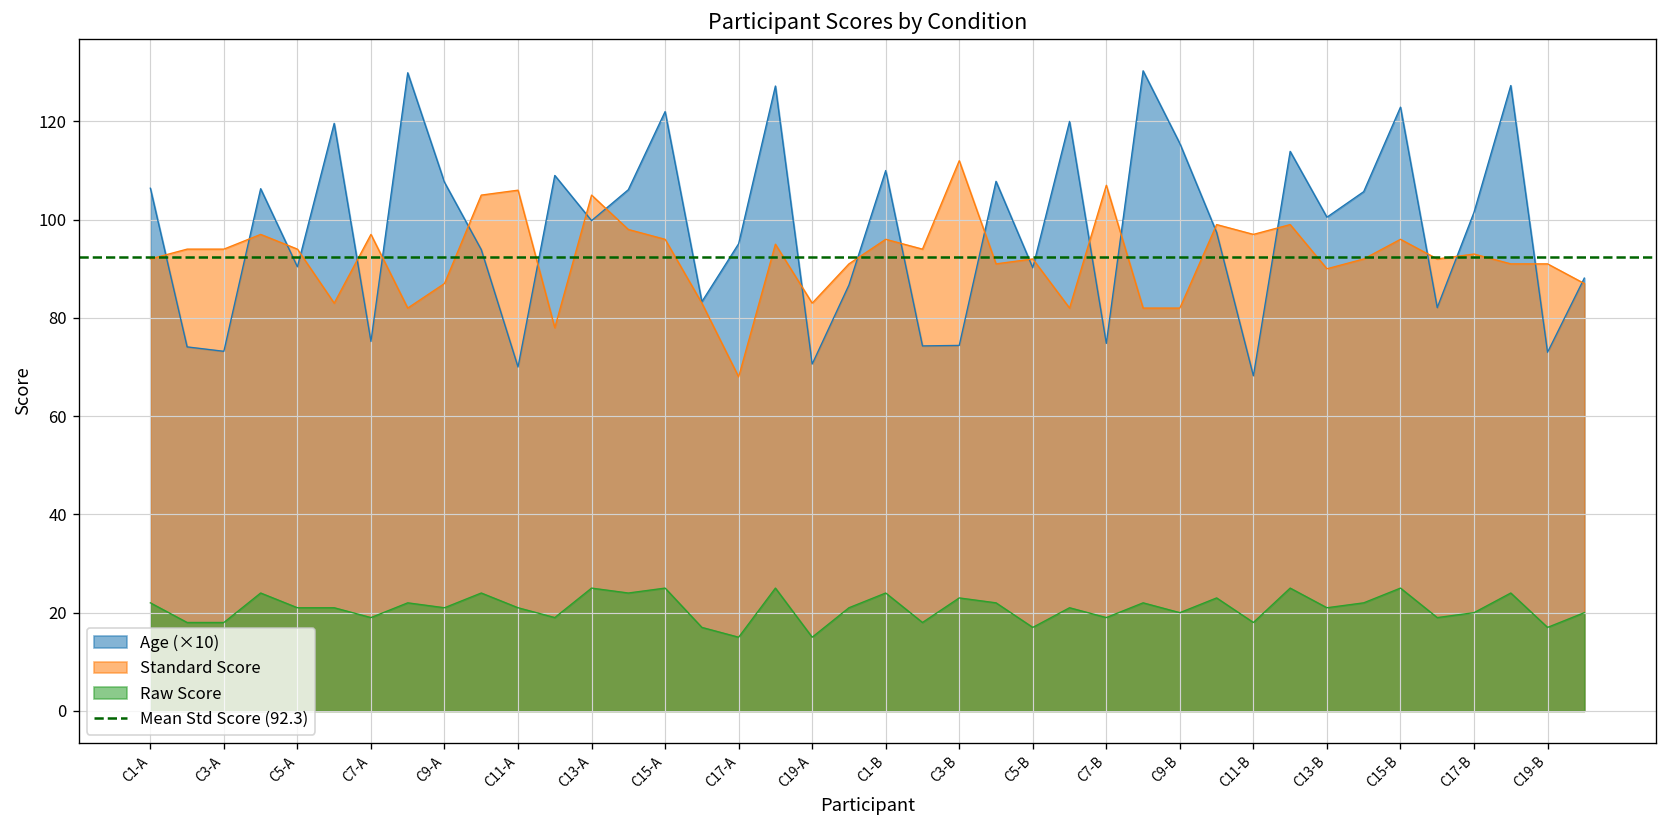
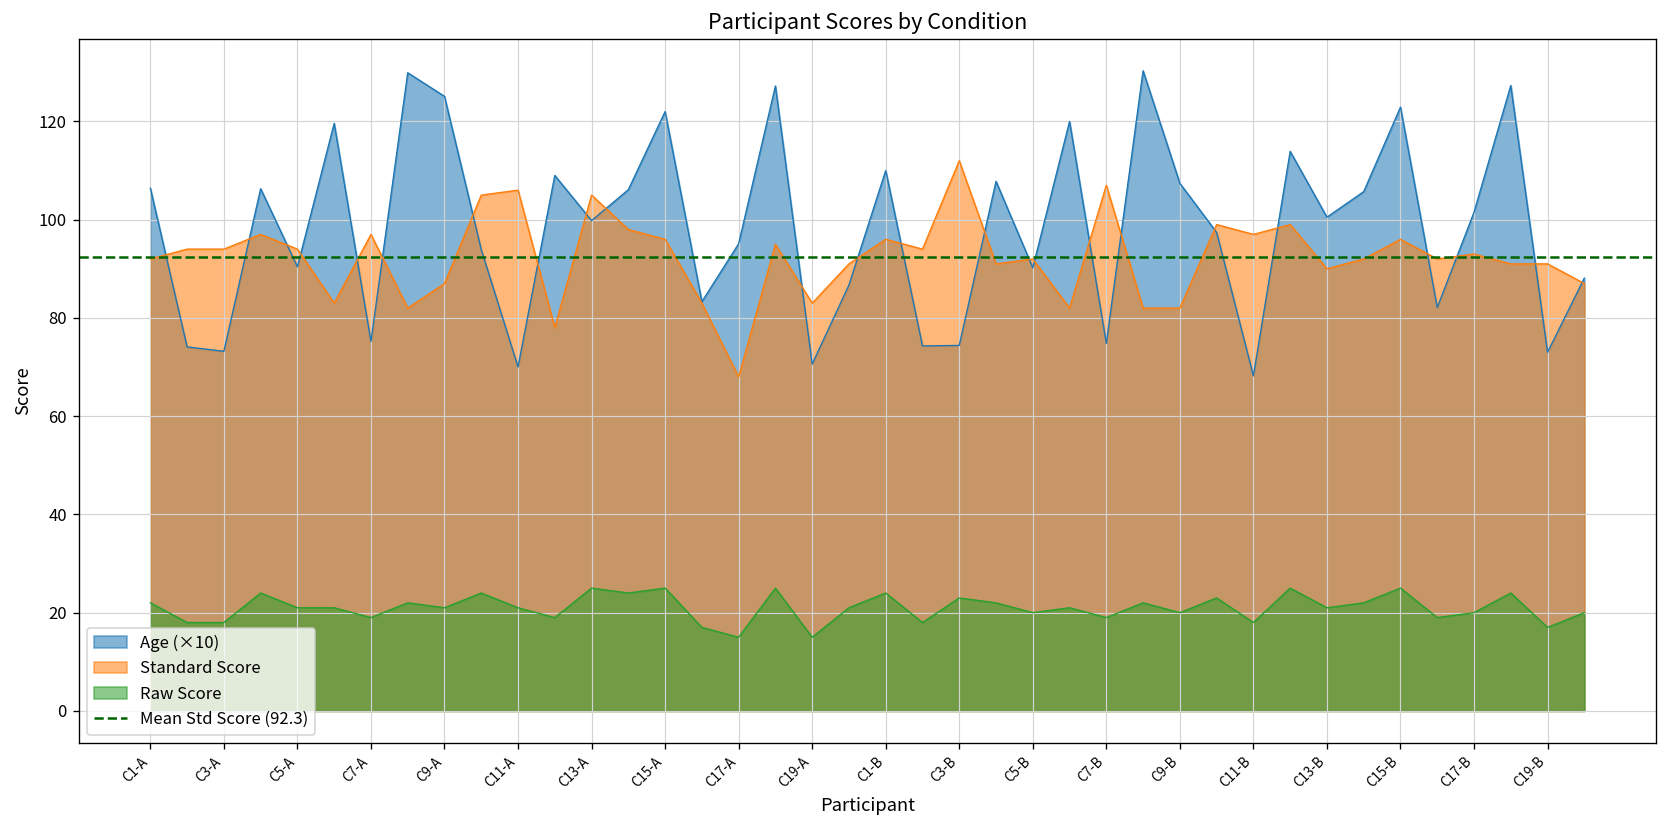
Age (×10), C9-A: 108 -> 125
Raw Score, C5-B: 17 -> 20
Age (×10), C9-B: 116 -> 107
